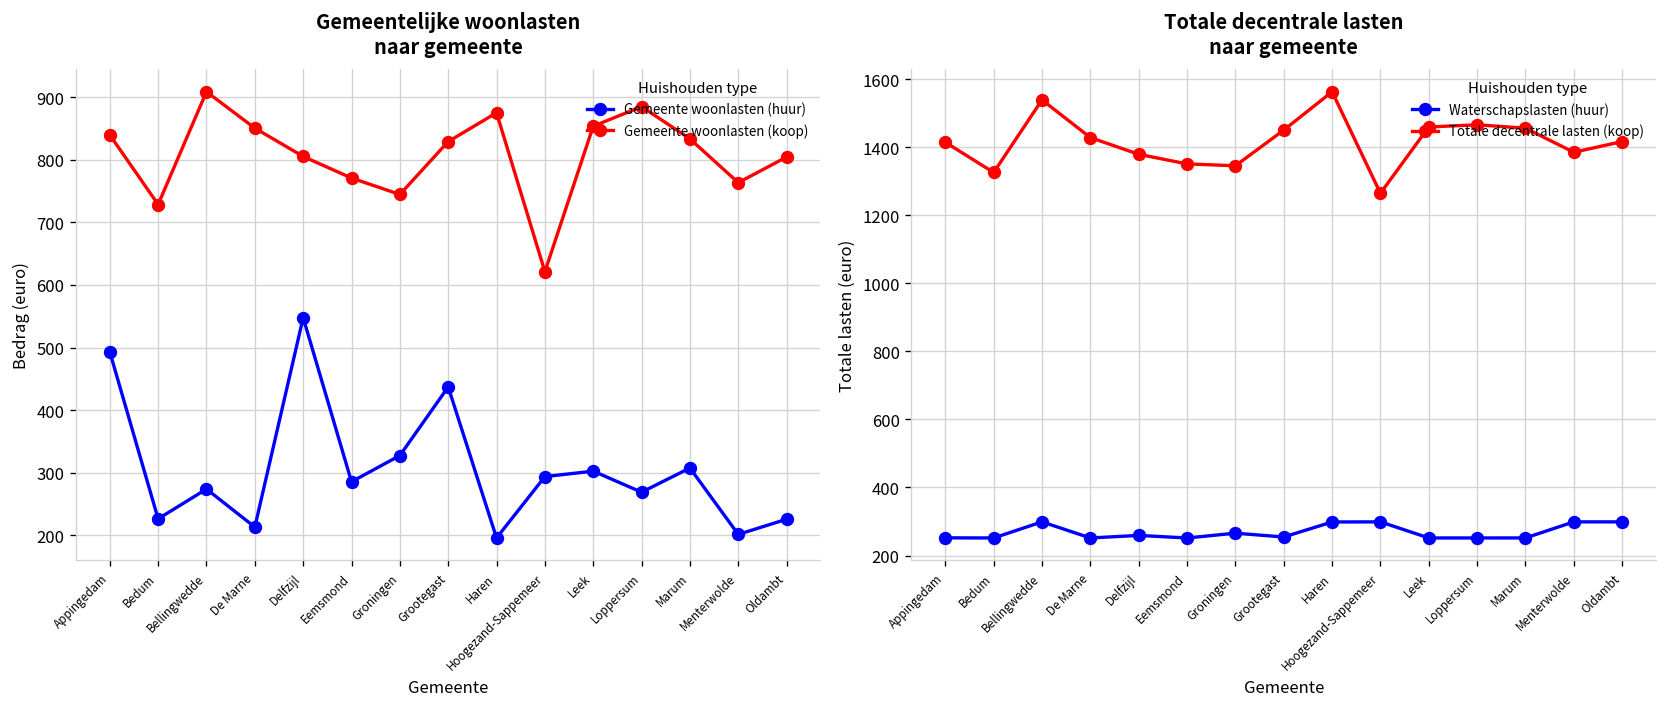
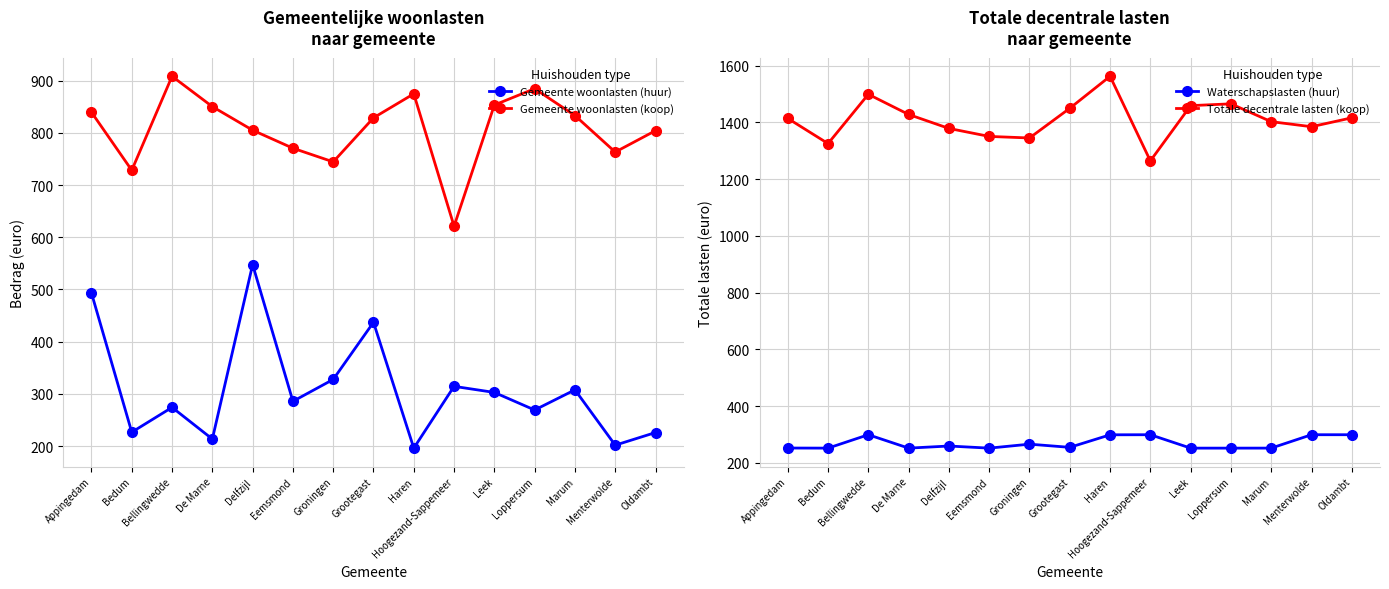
Gemeentelijke woonlasten naar gemeente, Gemeente woonlasten (huur), Hoogezand-Sappemeer: 290 -> 310
Totale decentrale lasten naar gemeente, Totale decentrale lasten (koop), Bellingwedde: 1540 -> 1500
Totale decentrale lasten naar gemeente, Totale decentrale lasten (koop), Marum: 1460 -> 1400
